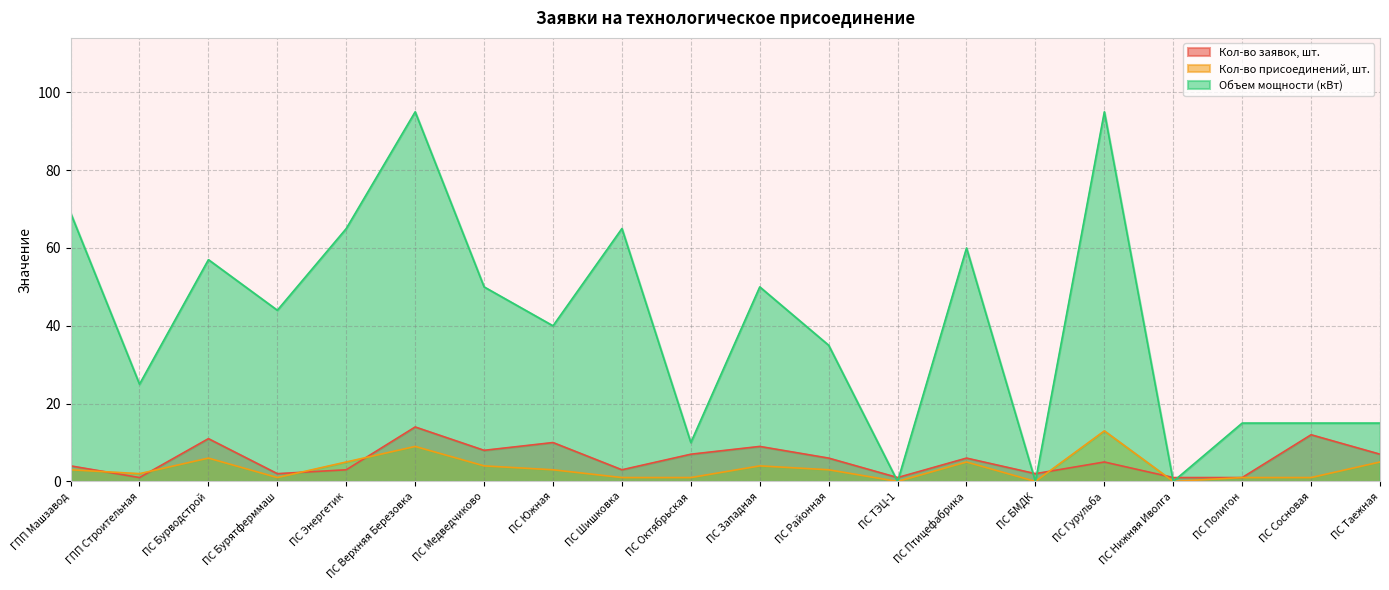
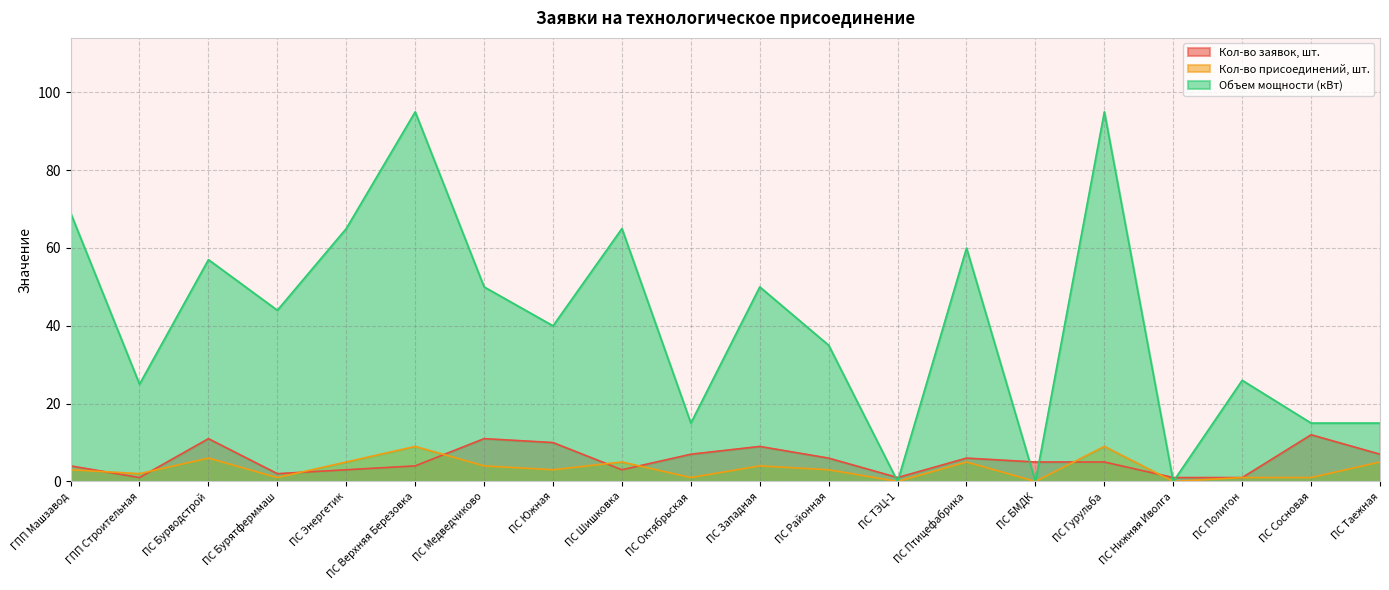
Кол-во заявок, шт., ПС Верхняя Березовка: 14 -> 4
Кол-во заявок, шт., ПС Медведчиково: 8 -> 11
Кол-во присоединений, шт., ПС Шишковка: 1 -> 5
Объем мощности (кВт), ПС Октябрьская: 10 -> 15
Кол-во заявок, шт., ПС БМДК: 2 -> 5
Кол-во присоединений, шт., ПС Гурульба: 13 -> 9
Объем мощности (кВт), ПС Полигон: 15 -> 26
